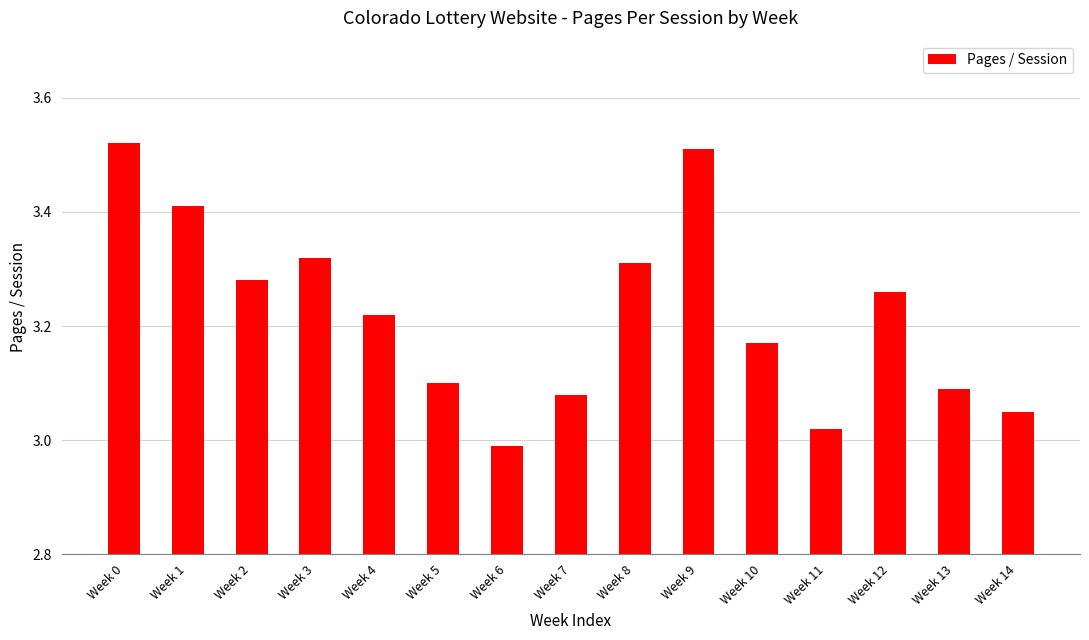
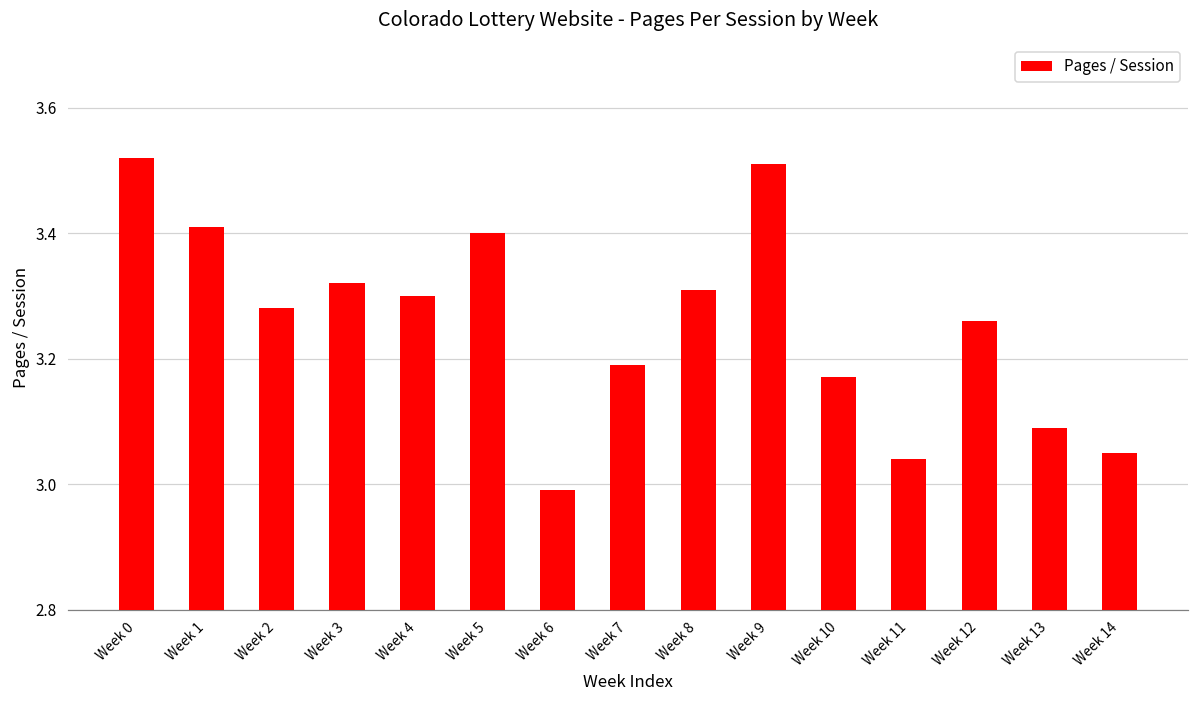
Week 4: 3.22 -> 3.30
Week 5: 3.1 -> 3.4
Week 7: 3.08 -> 3.19
Week 11: 3.02 -> 3.04
